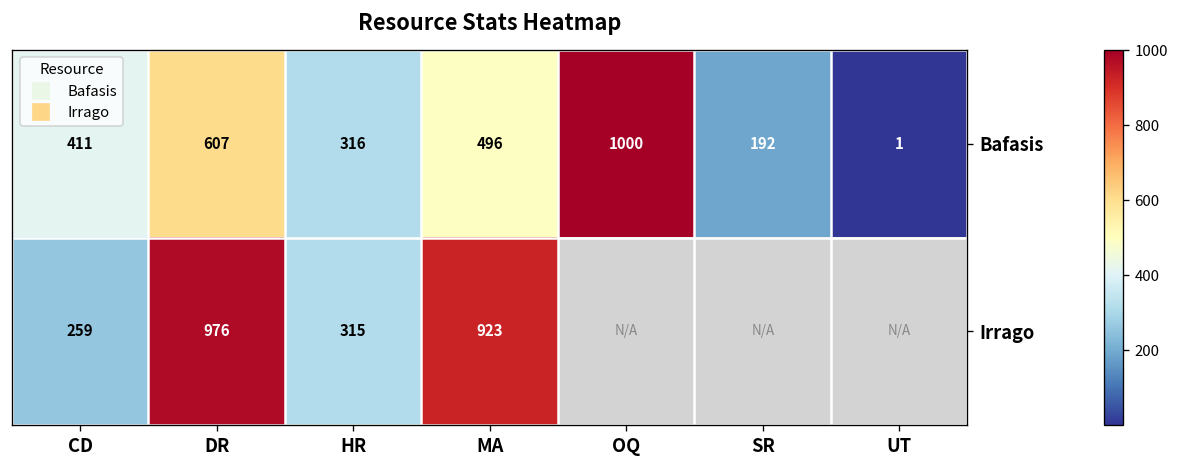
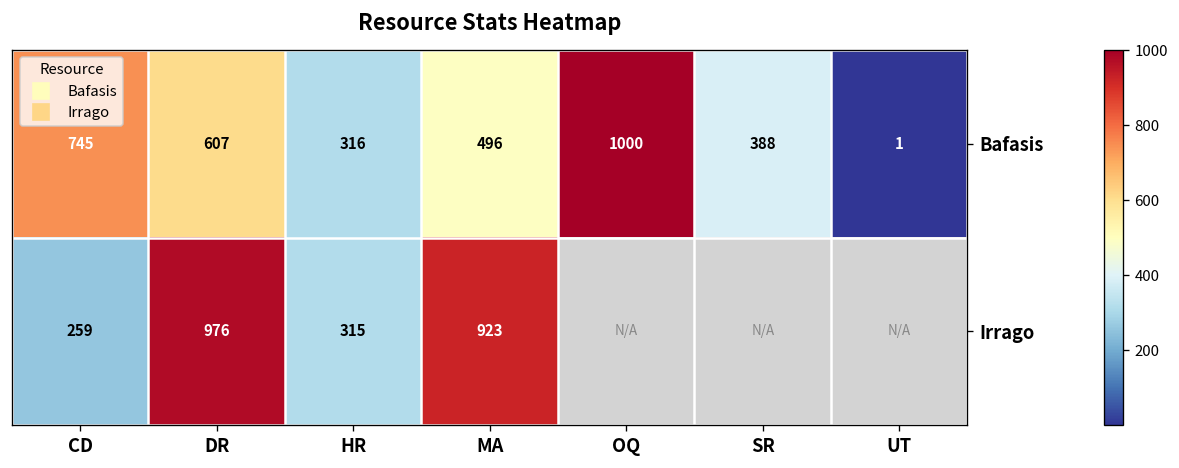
Bafasis, CD: 411 -> 745
Bafasis, SR: 192 -> 388
